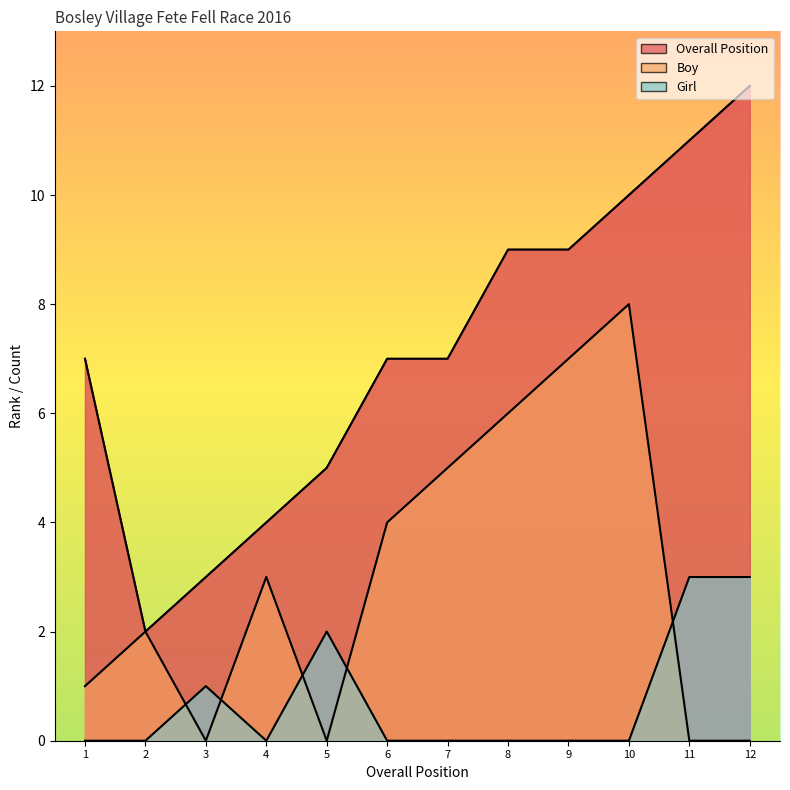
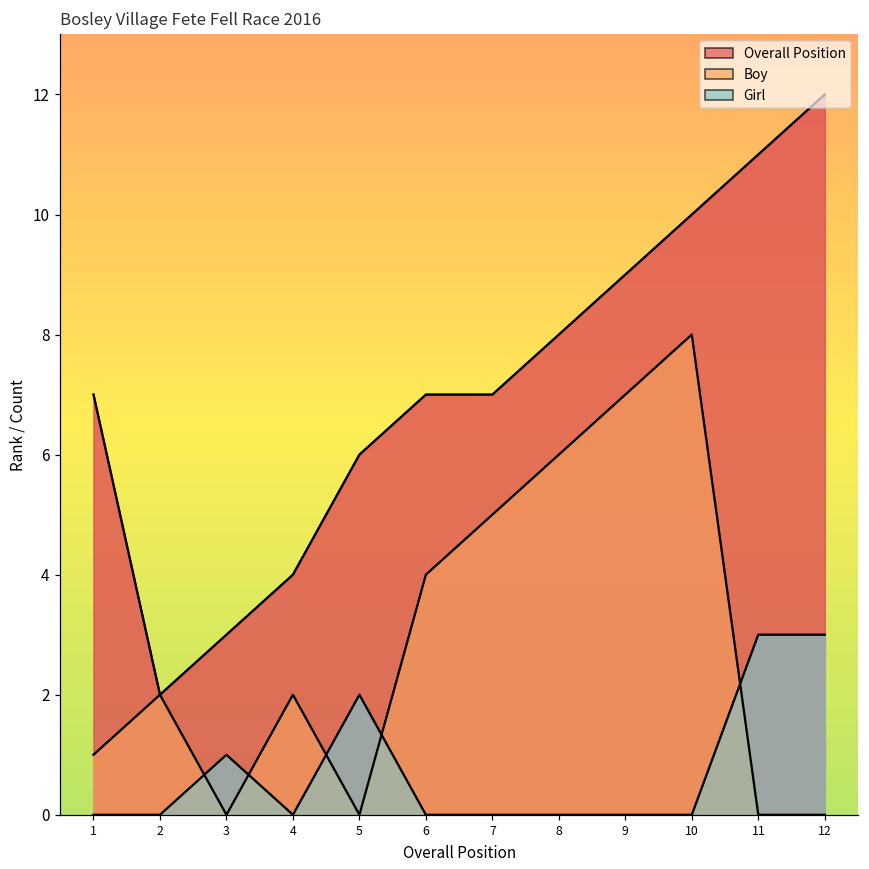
Boy, 4: 3 -> 2
Overall Position, 5: 5 -> 6
Overall Position, 8: 9 -> 8
